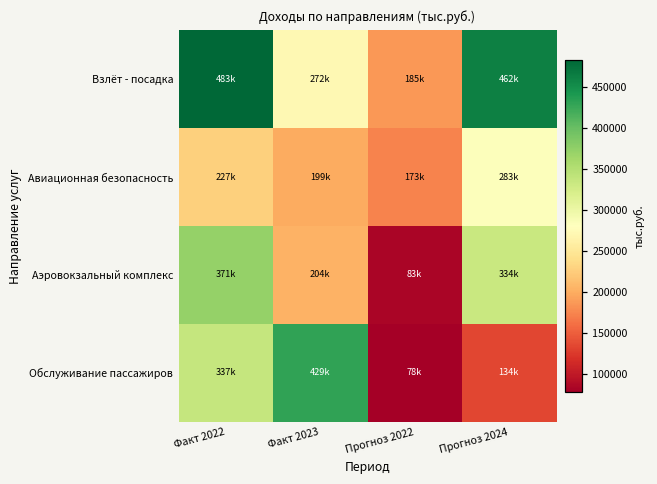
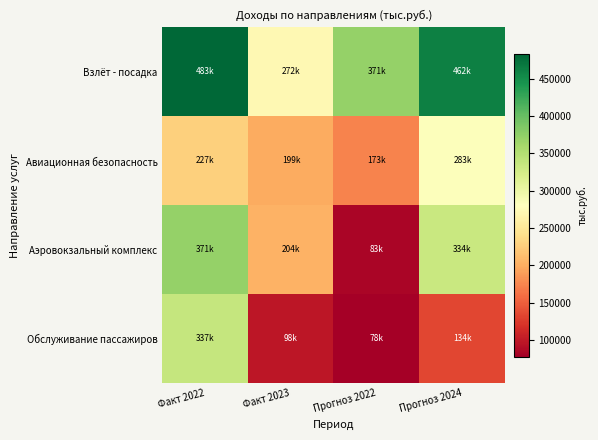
Взлёт - посадка, Прогноз 2022: 185k -> 371k
Обслуживание пассажиров, Факт 2023: 429k -> 98k
